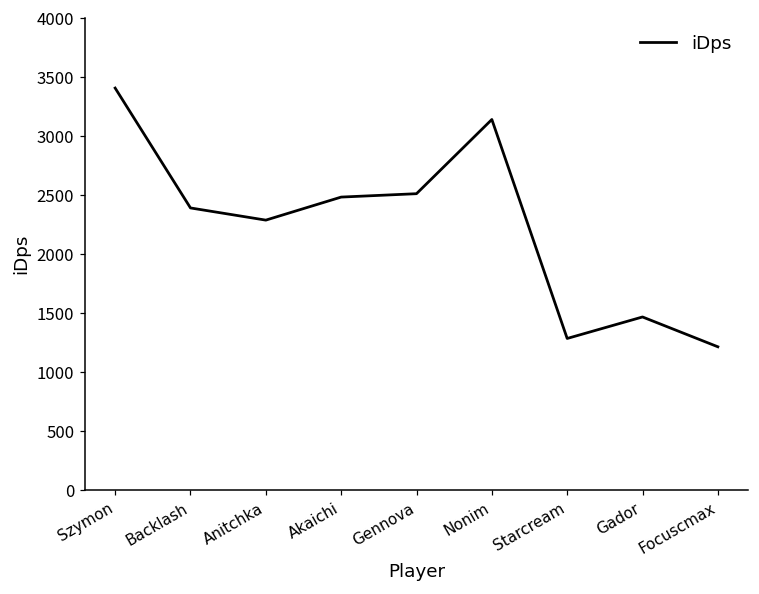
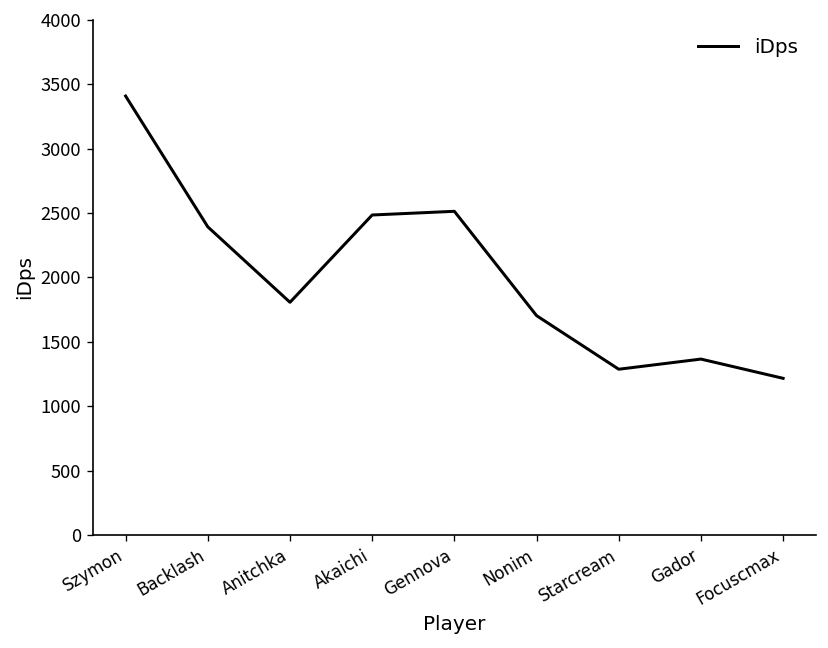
Anitchka: 2290 -> 1810
Nonim: 3140 -> 1700
Gador: 1470 -> 1370
